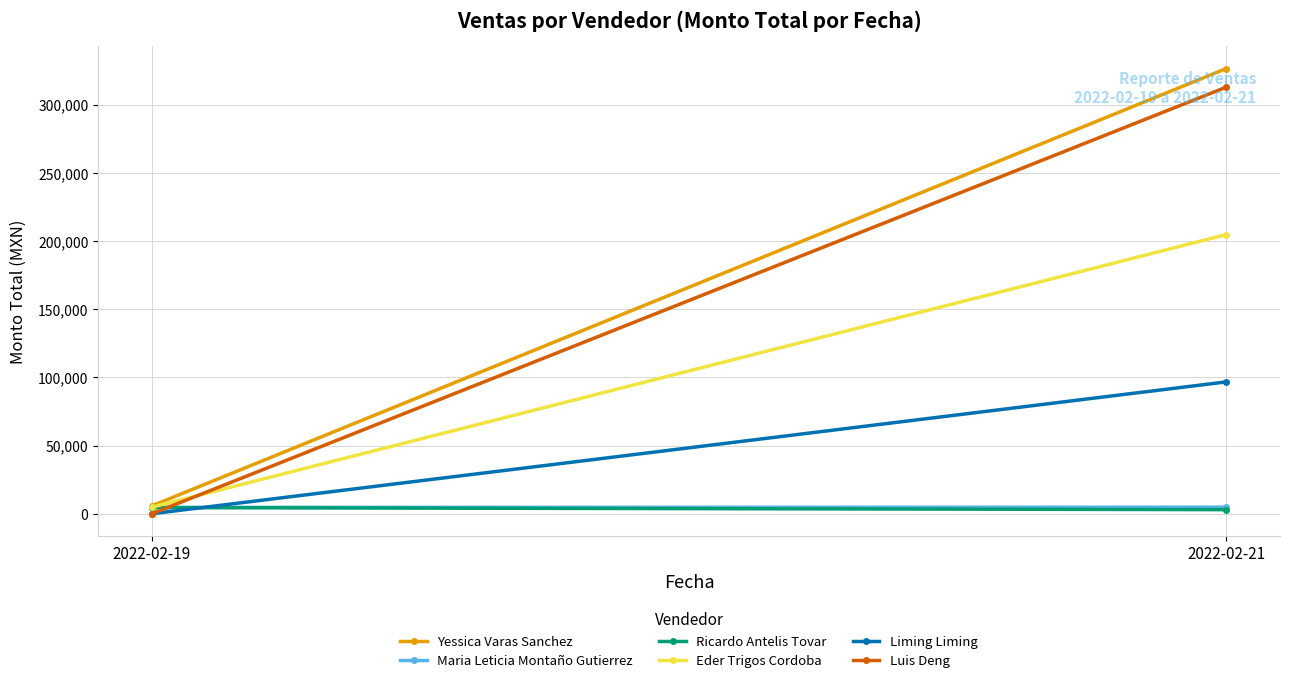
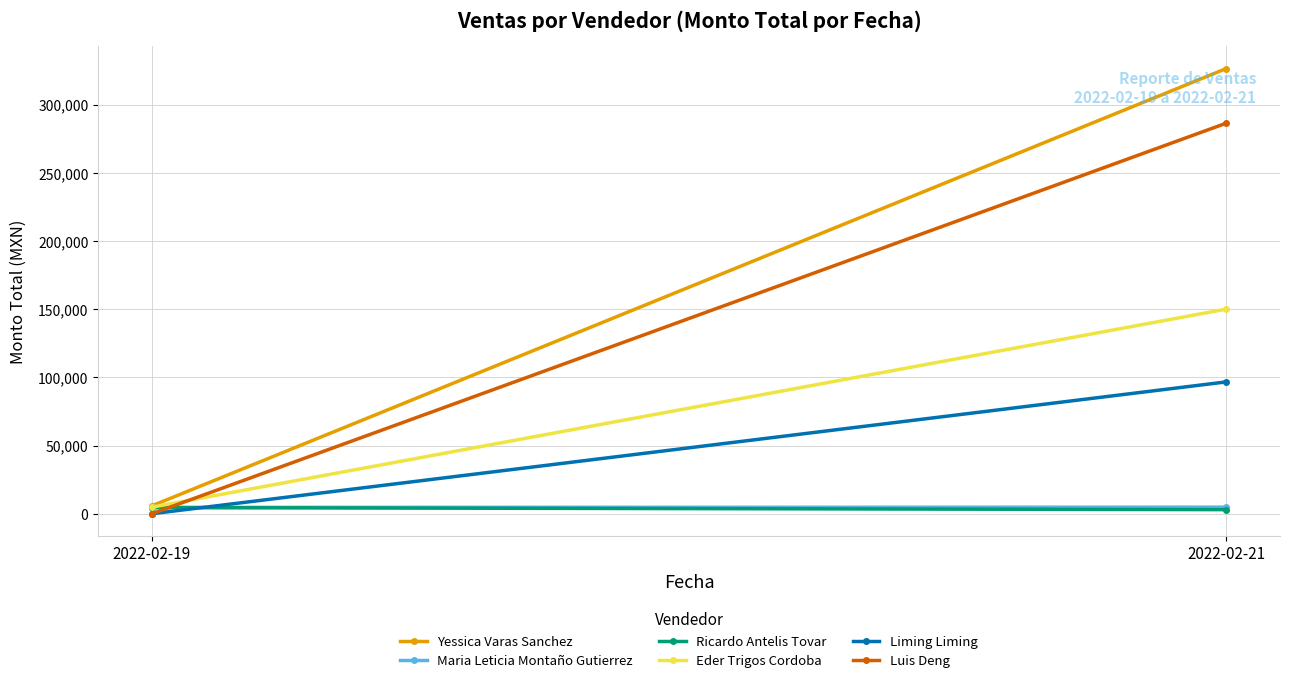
Eder Trigos Cordoba, 2022-02-21: 205,000 -> 150,000
Luis Deng, 2022-02-21: 313,000 -> 286,000
